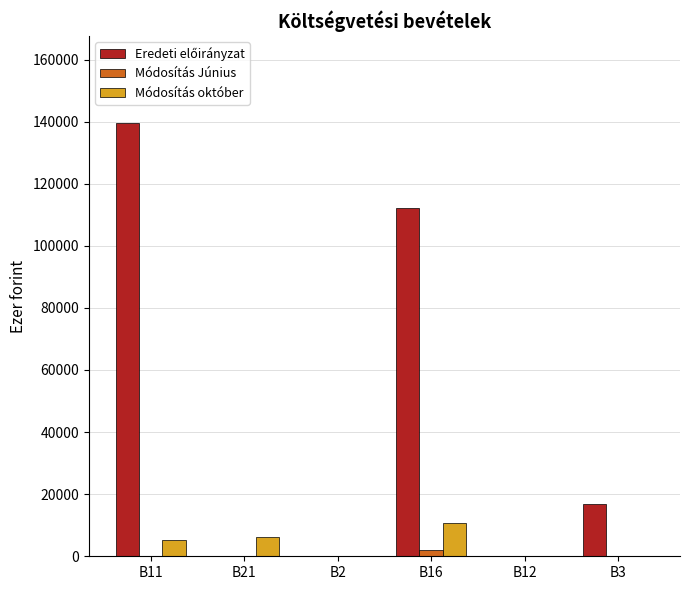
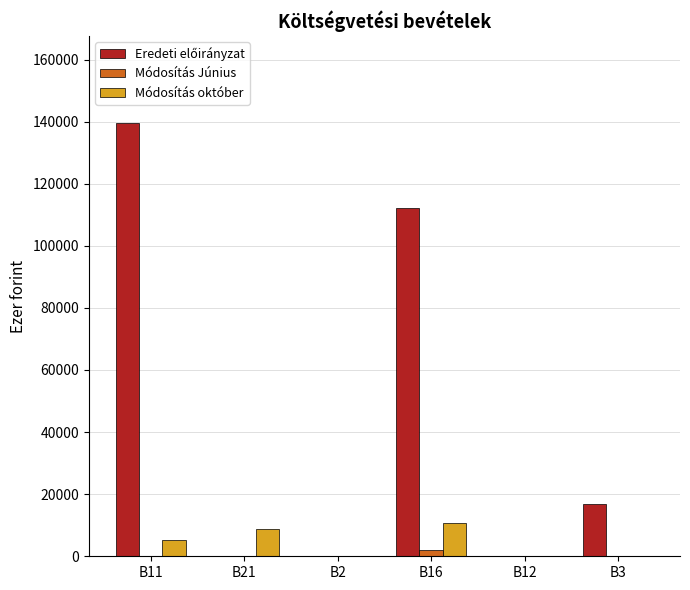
Módosítás október, B21: 6000 -> 9000
